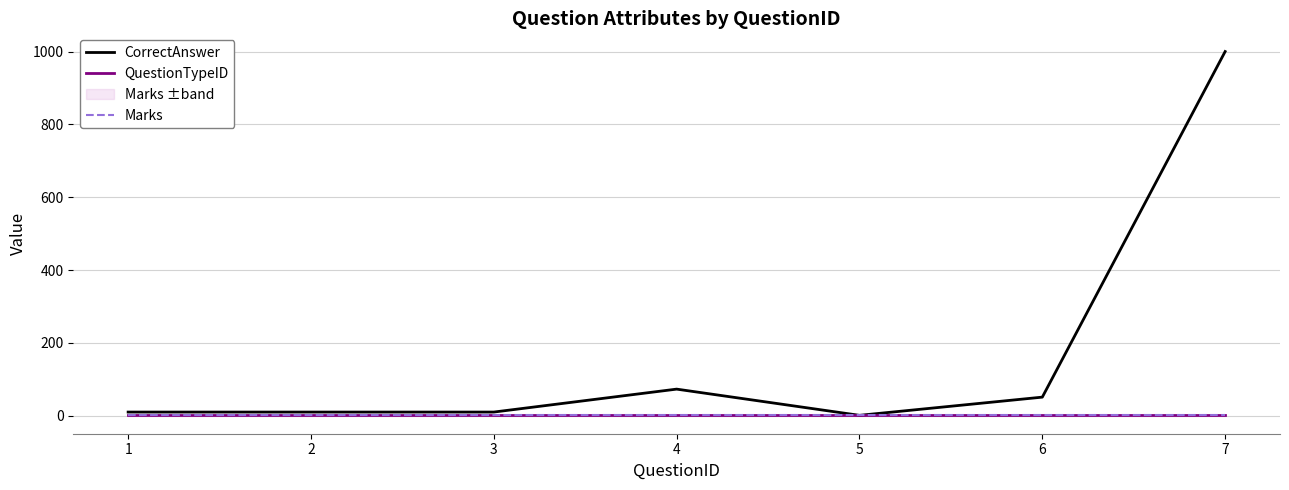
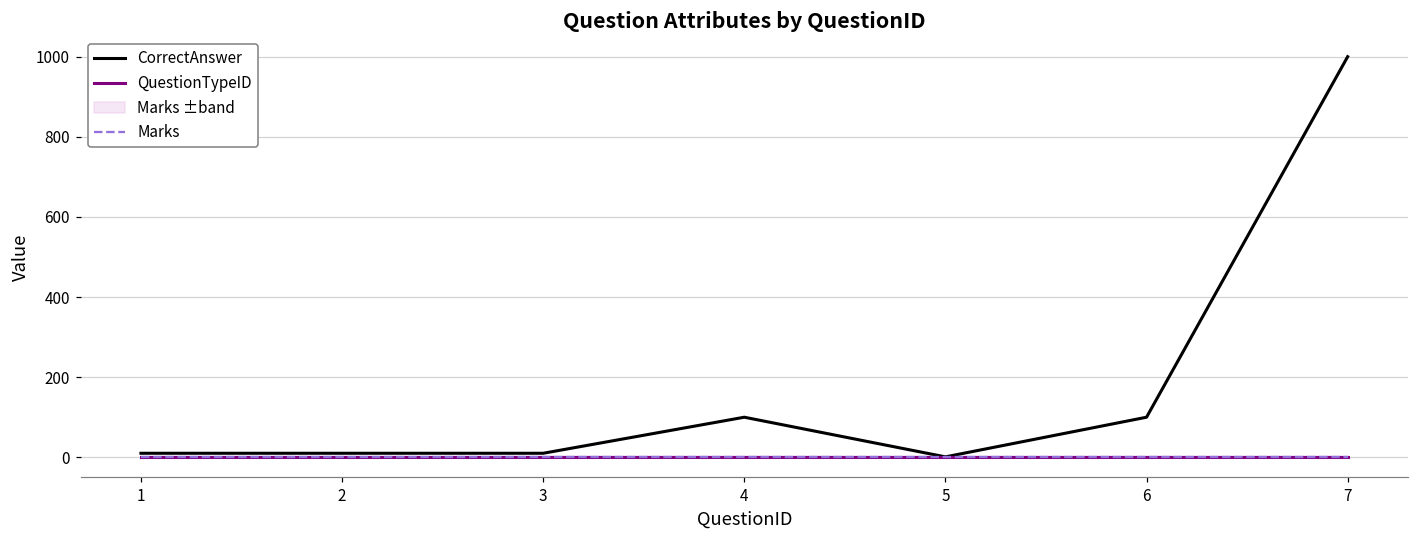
CorrectAnswer, 4: 70 -> 100
CorrectAnswer, 6: 50 -> 100
